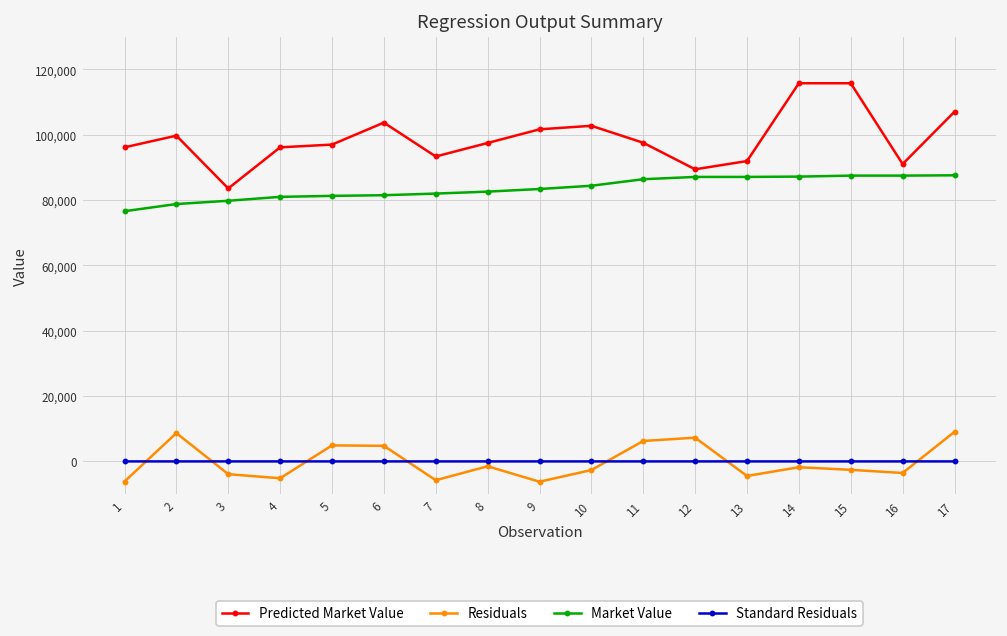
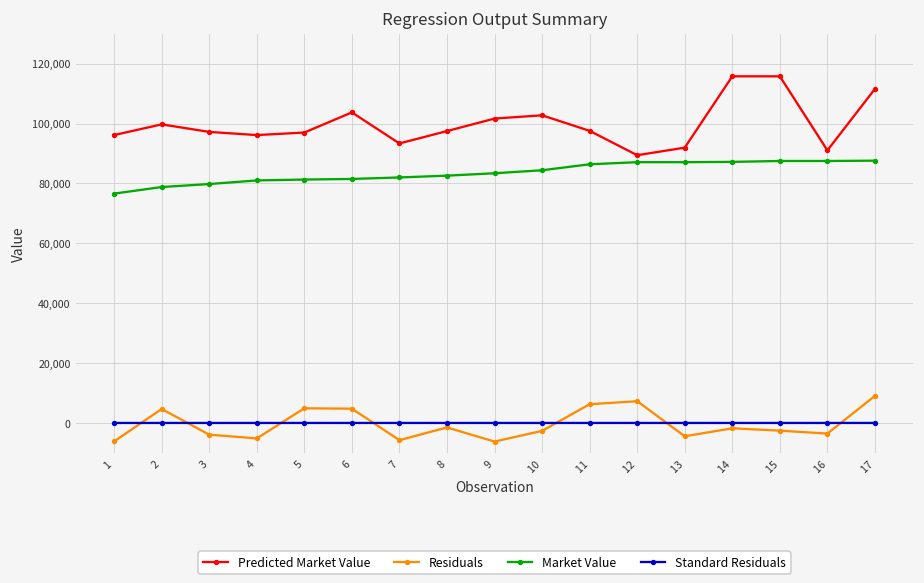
Residuals, 2: 9,000 -> 5,000
Predicted Market Value, 3: 84,000 -> 97,000
Predicted Market Value, 17: 107,000 -> 112,000
